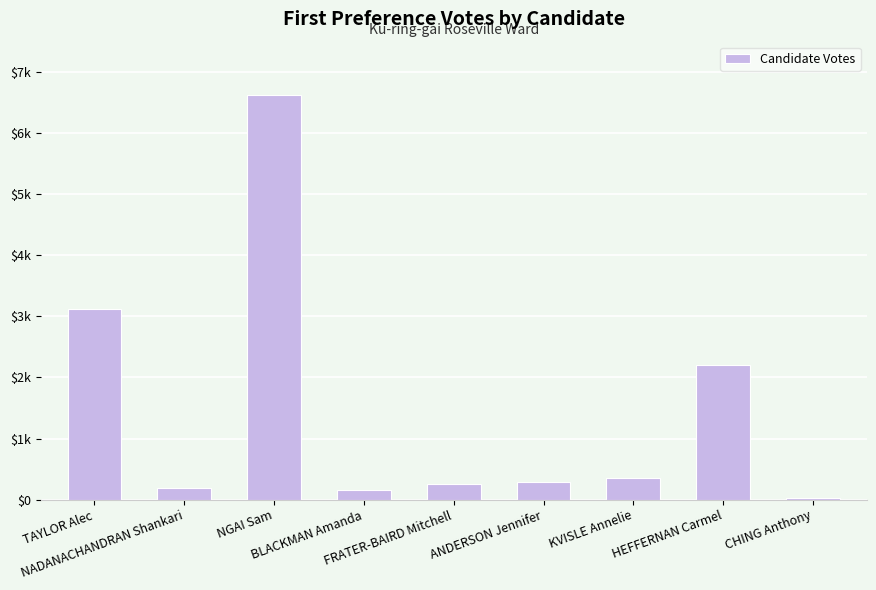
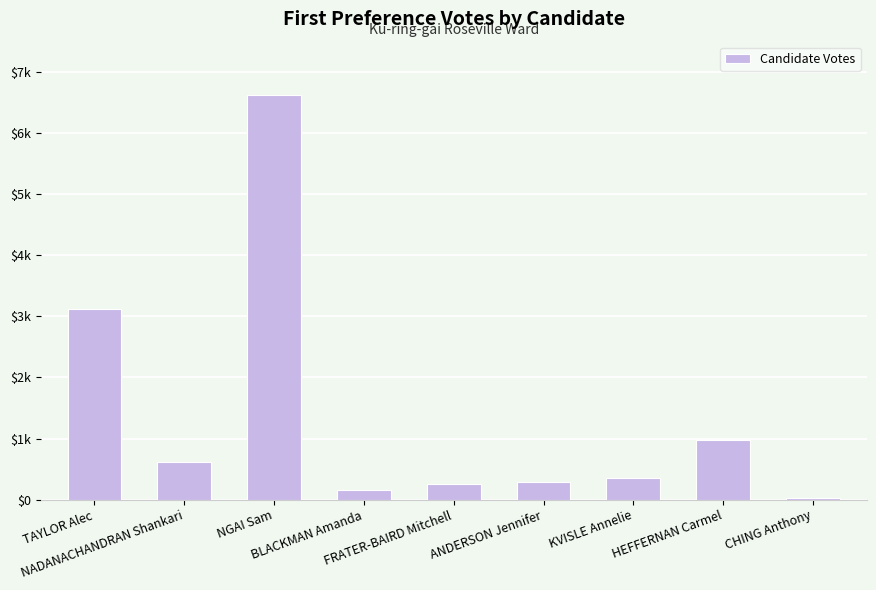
NADANACHANDRAN Shankari: $200 -> $600
HEFFERNAN Carmel: $2200 -> $1000
